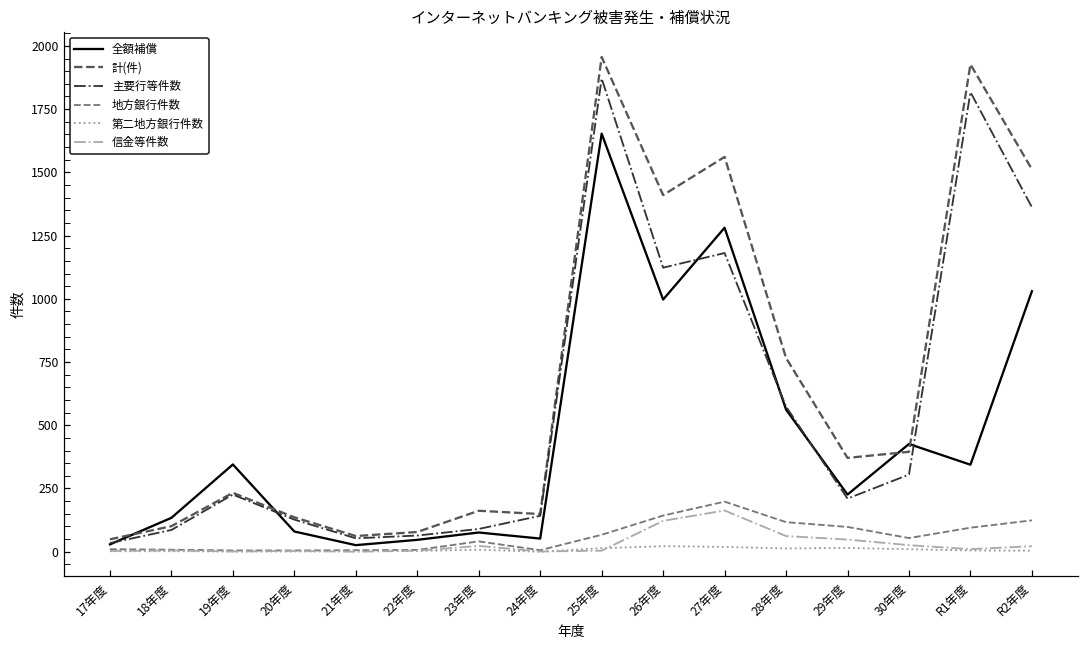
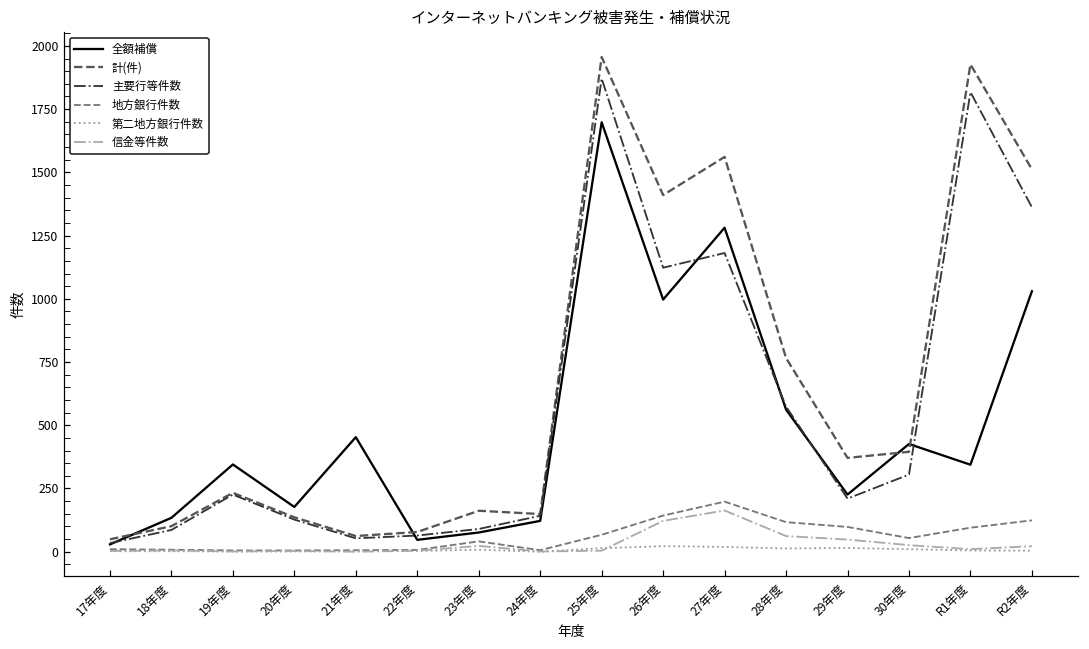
全額補償, 20年度: 80 -> 180
全額補償, 21年度: 30 -> 450
全額補償, 24年度: 50 -> 120
全額補償, 25年度: 1650 -> 1700
